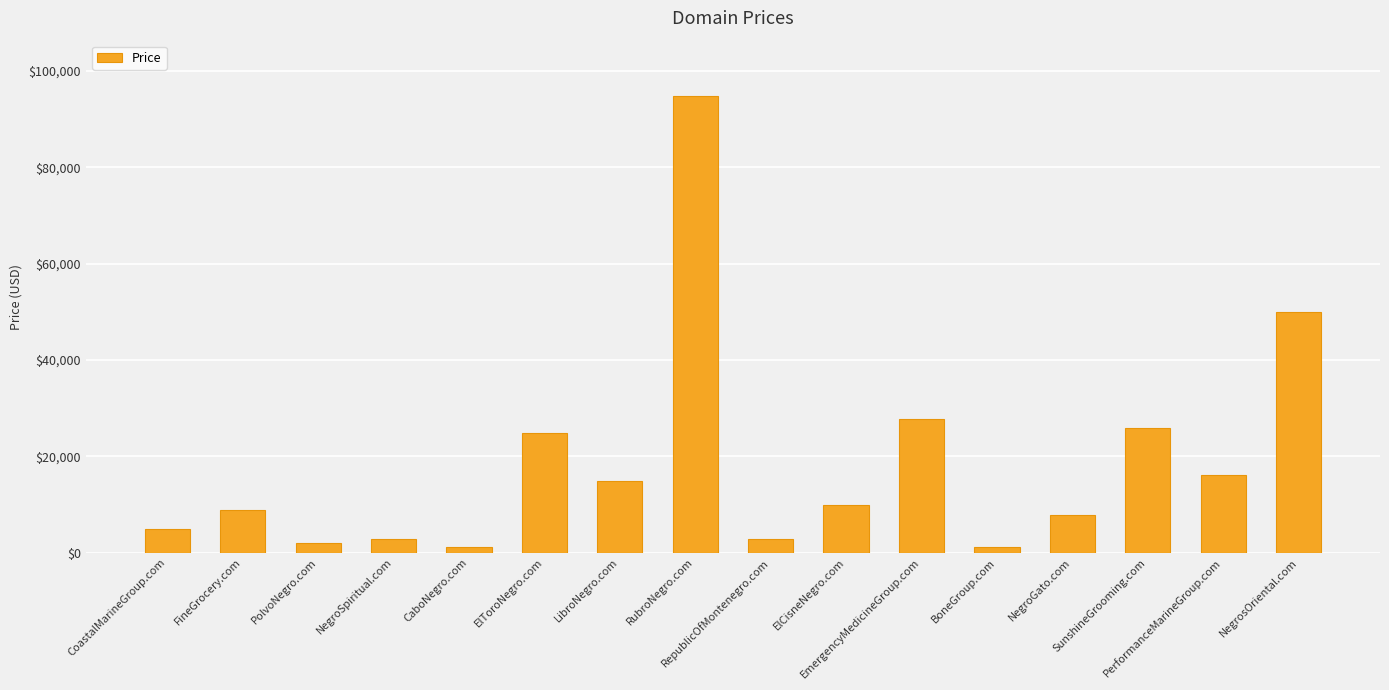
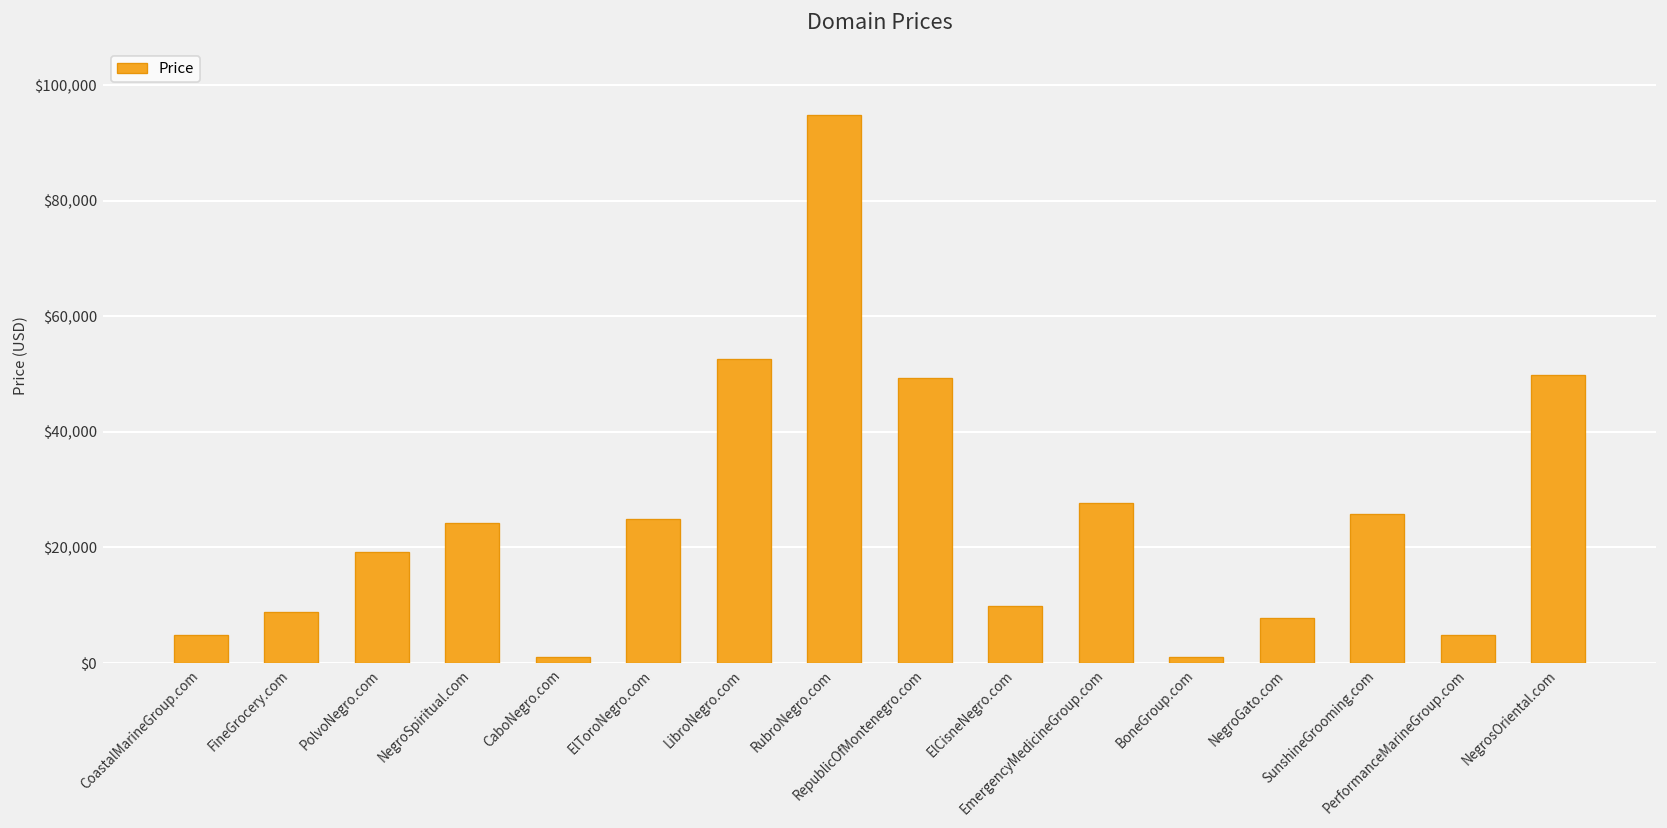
PolvoNegro.com: $2,000 -> $19,000
NegroSpiritual.com: $3,000 -> $24,000
LibroNegro.com: $15,000 -> $53,000
RepublicOfMontenegro.com: $3,000 -> $49,000
PerformanceMarineGroup.com: $16,000 -> $5,000
